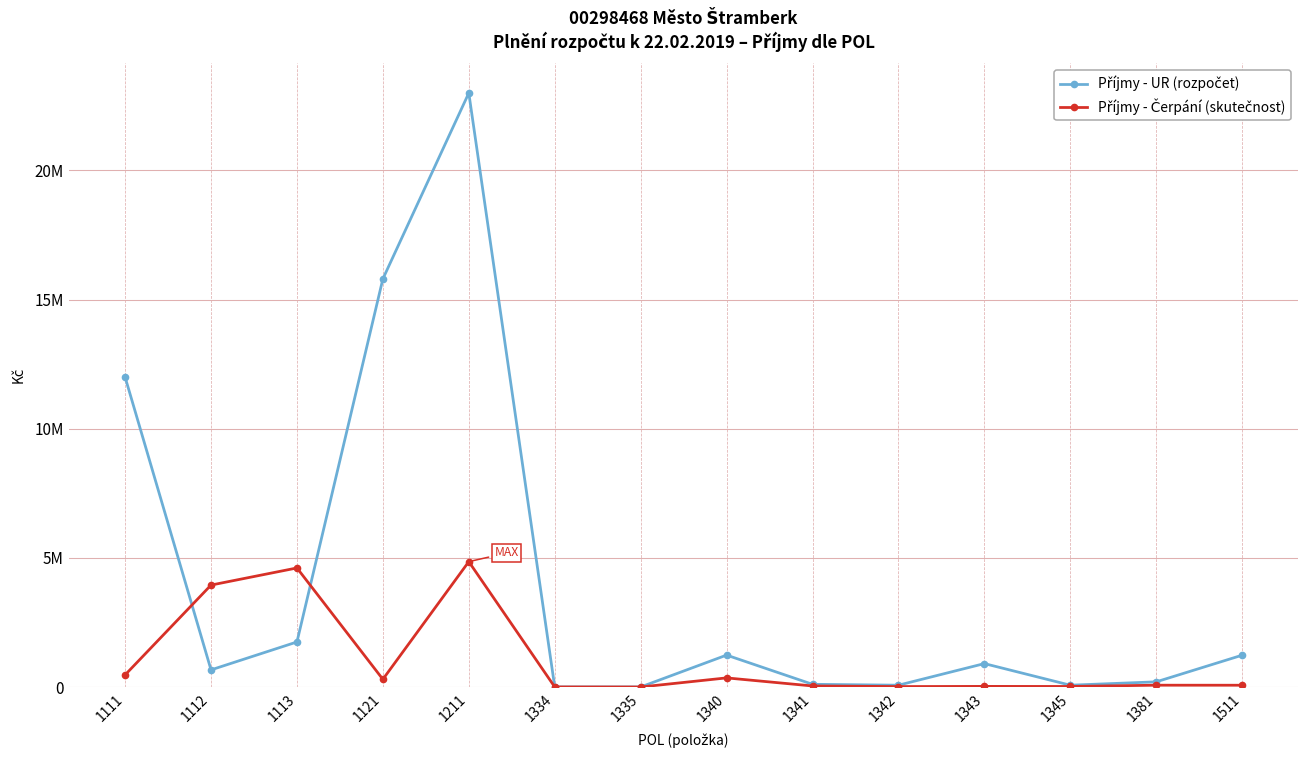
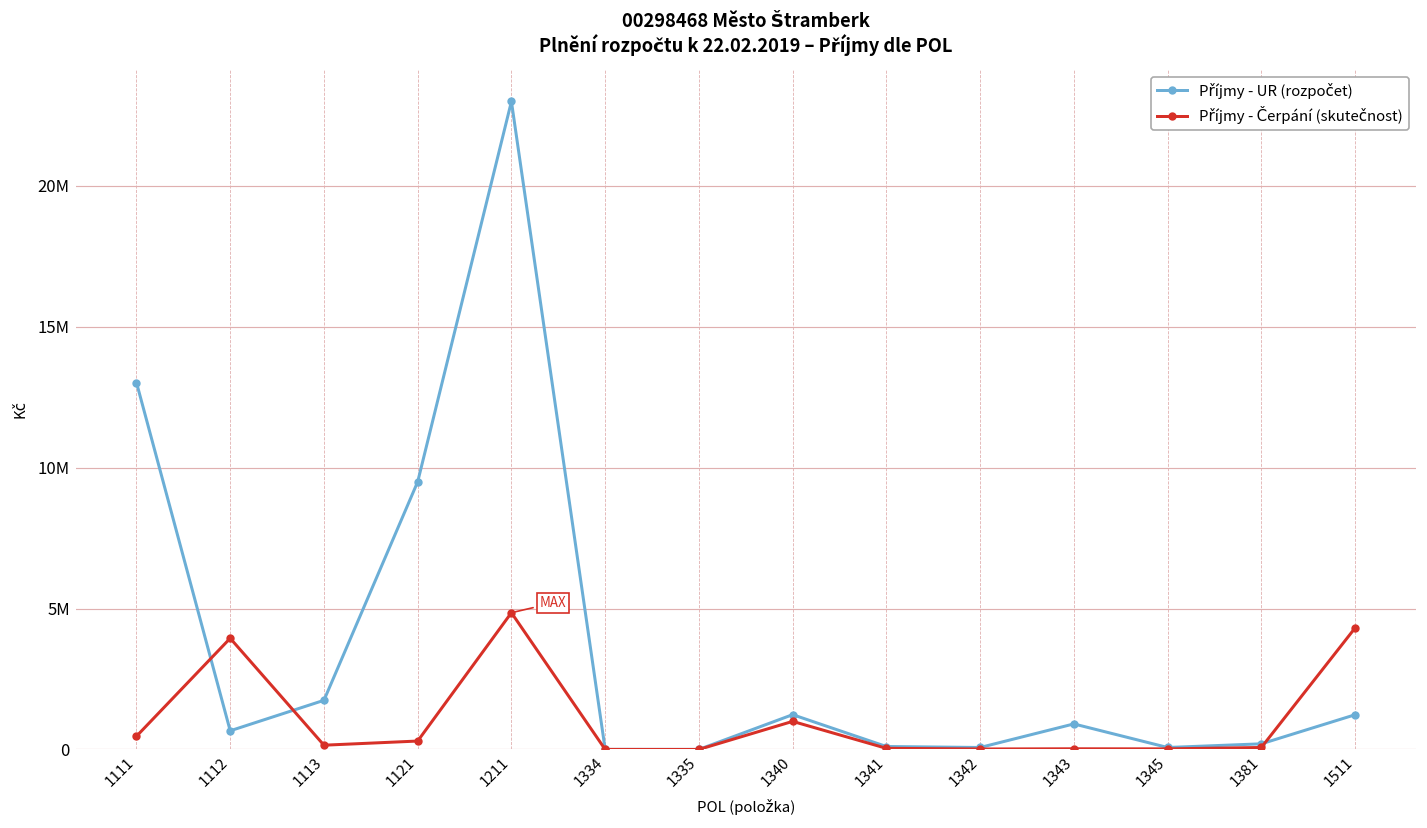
Příjmy - UR (rozpočet), 1111: 12000000 -> 13000000
Příjmy - Čerpání (skutečnost), 1113: 4600000 -> 200000
Příjmy - UR (rozpočet), 1121: 15800000 -> 9500000
Příjmy - Čerpání (skutečnost), 1340: 400000 -> 1000000
Příjmy - Čerpání (skutečnost), 1511: 100000 -> 4300000
